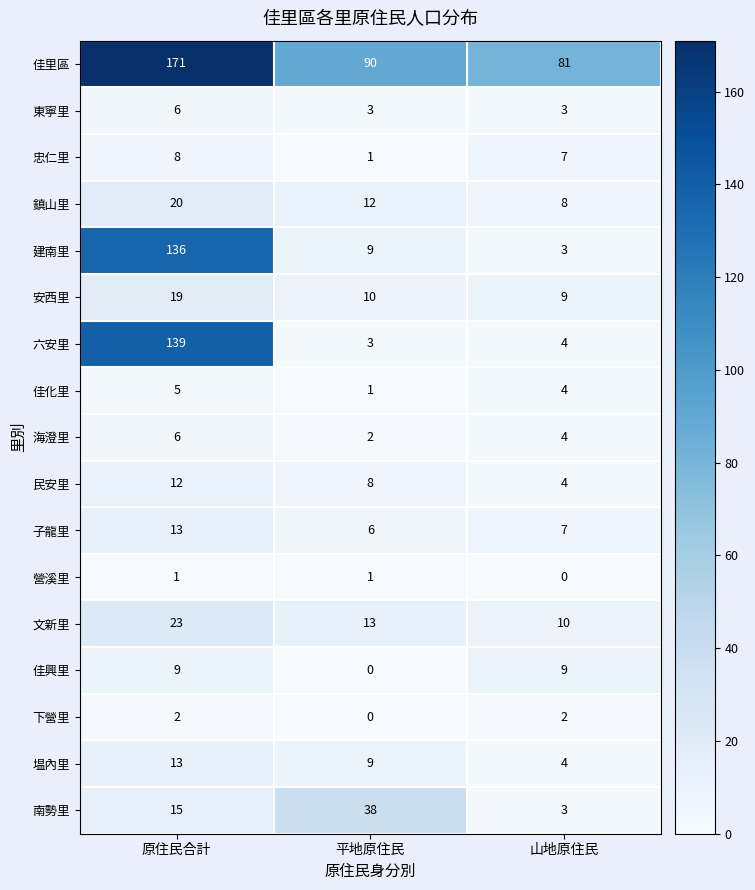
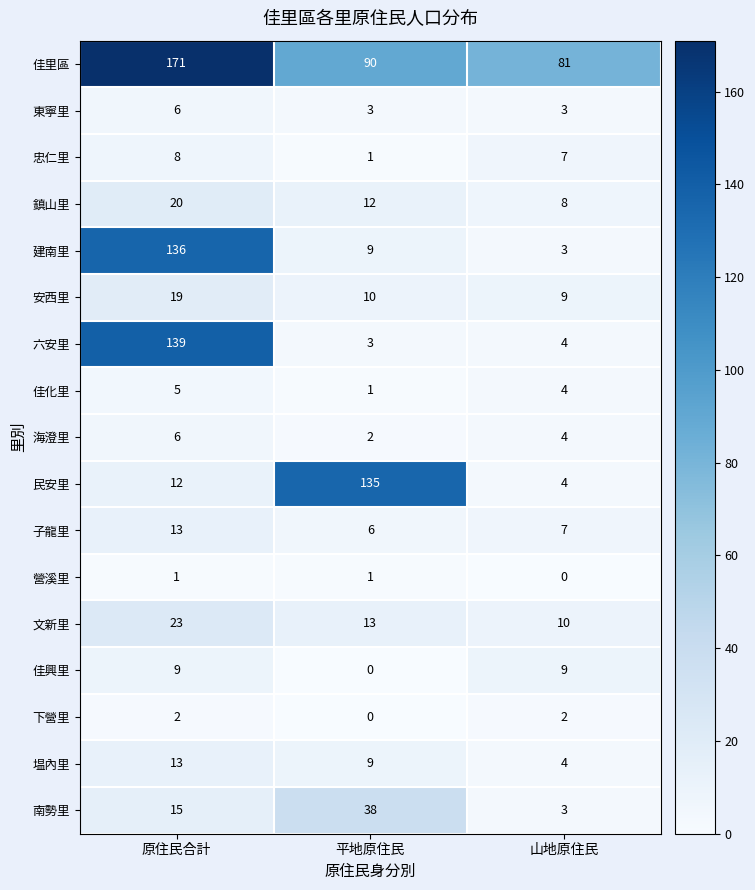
民安里, 平地原住民: 8 -> 135
